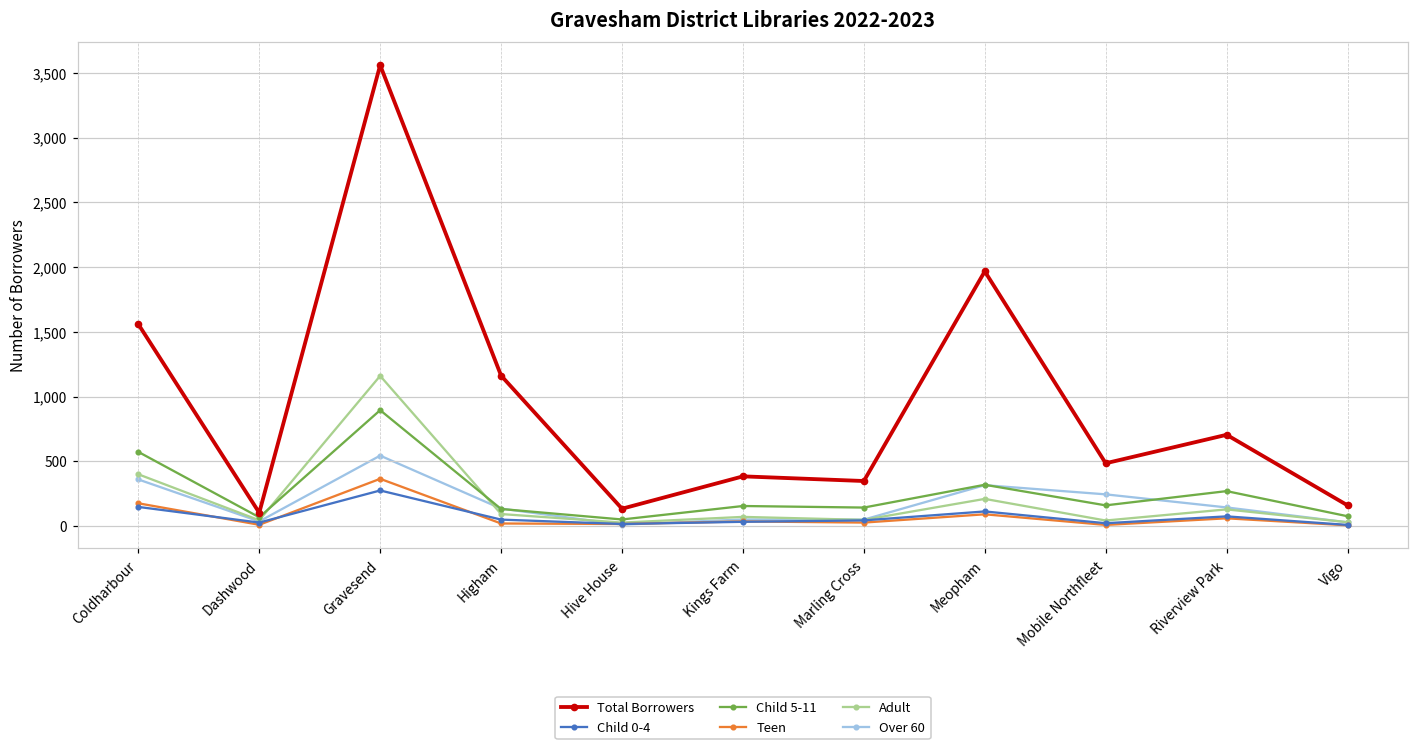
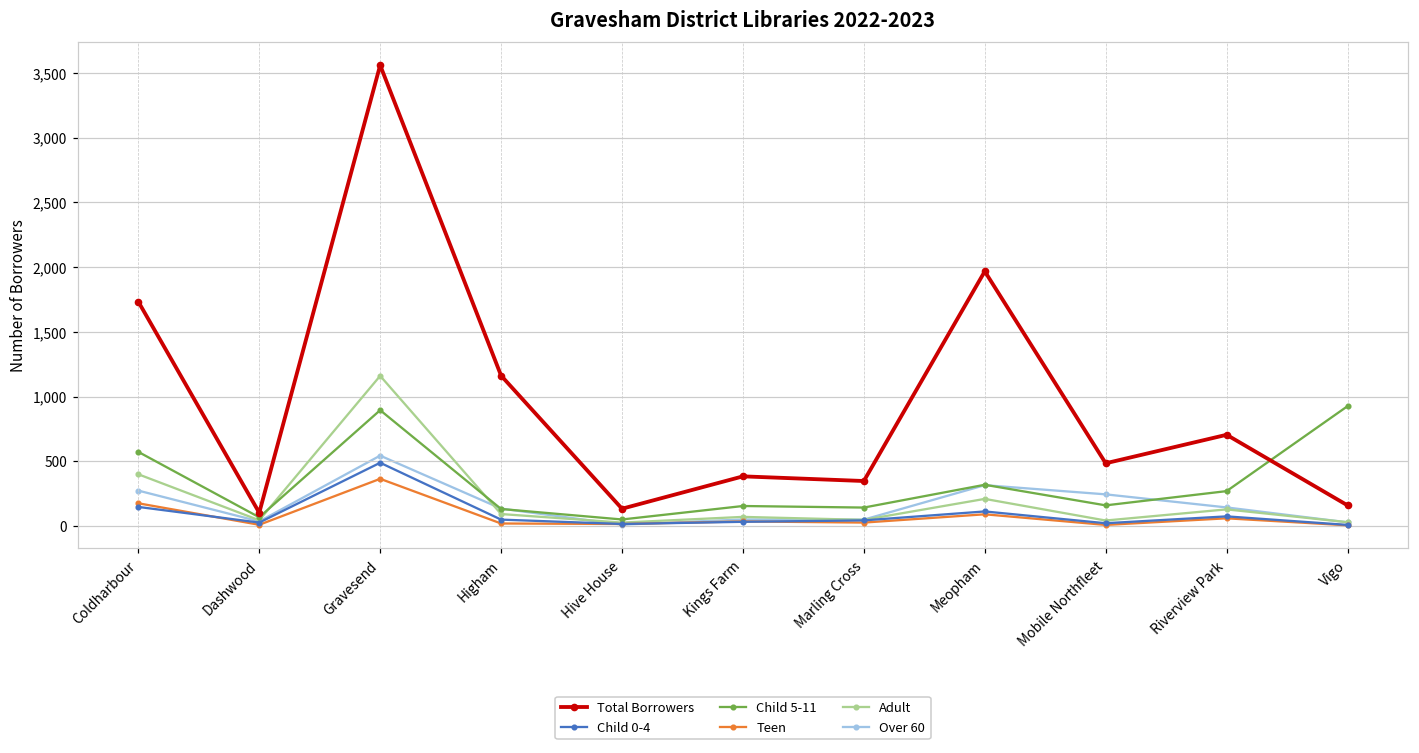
Total Borrowers, Coldharbour: 1,560 -> 1,730
Over 60, Coldharbour: 360 -> 270
Child 0-4, Gravesend: 280 -> 490
Child 5-11, Vigo: 80 -> 930
